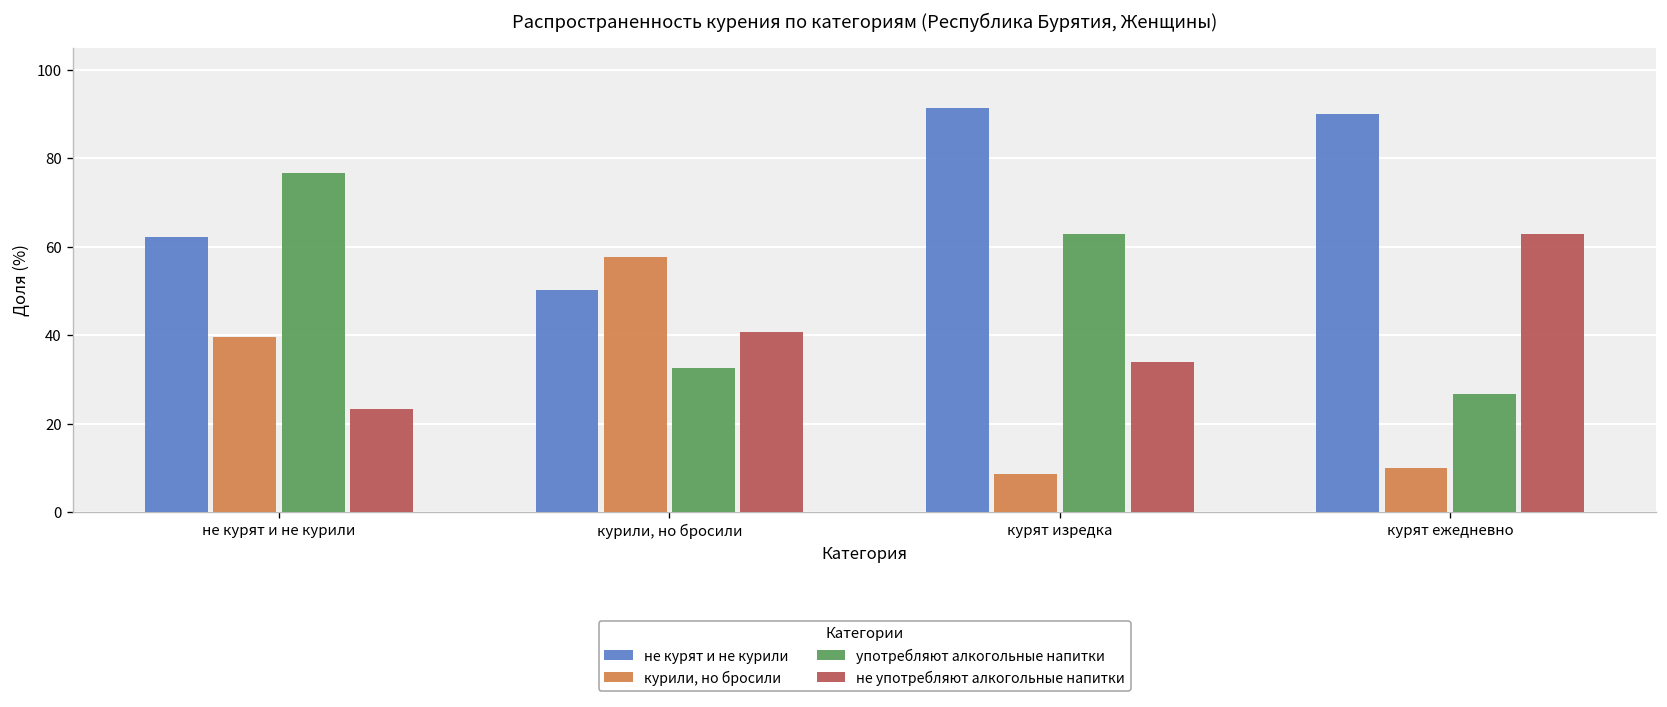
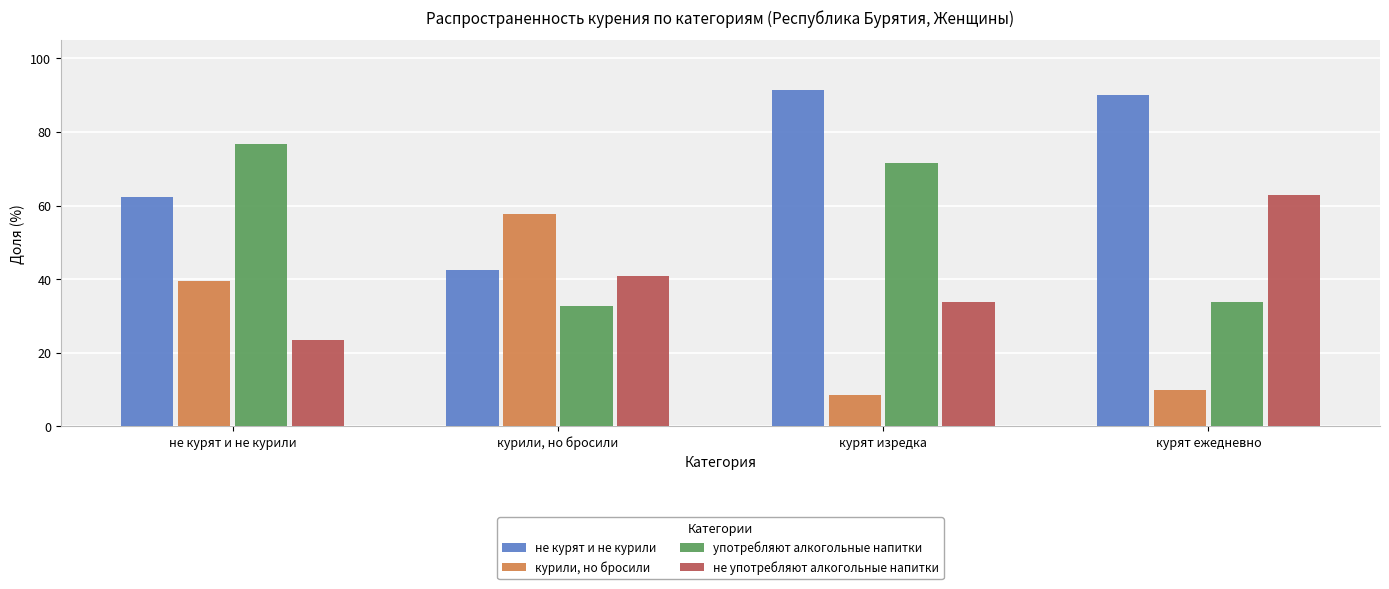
не курят и не курили, курили, но бросили: 50 -> 42
употребляют алкогольные напитки, курят изредка: 63 -> 72
употребляют алкогольные напитки, курят ежедневно: 27 -> 34
